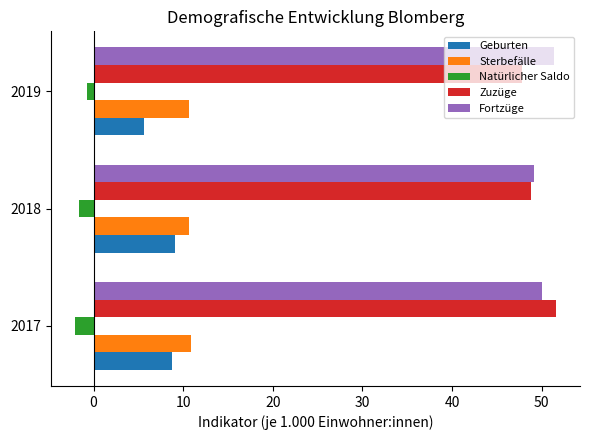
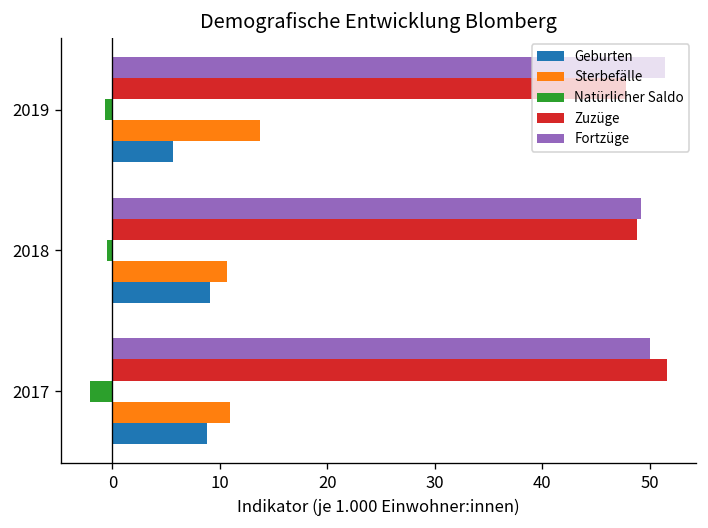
Sterbefälle, 2019: 11 -> 14
Natürlicher Saldo, 2018: -2 -> -1
